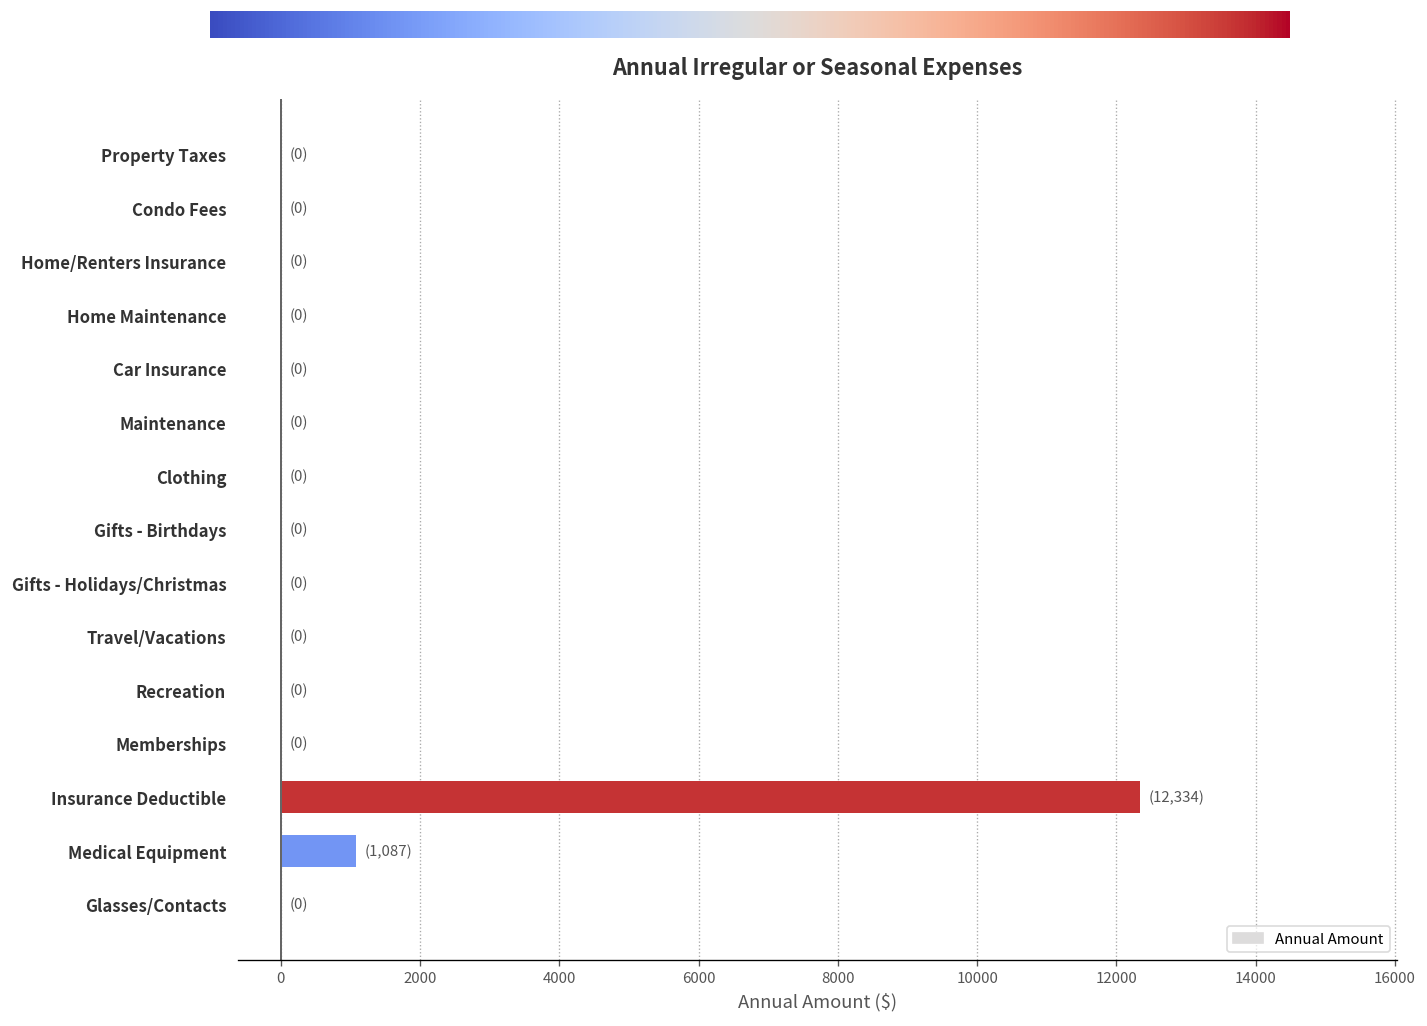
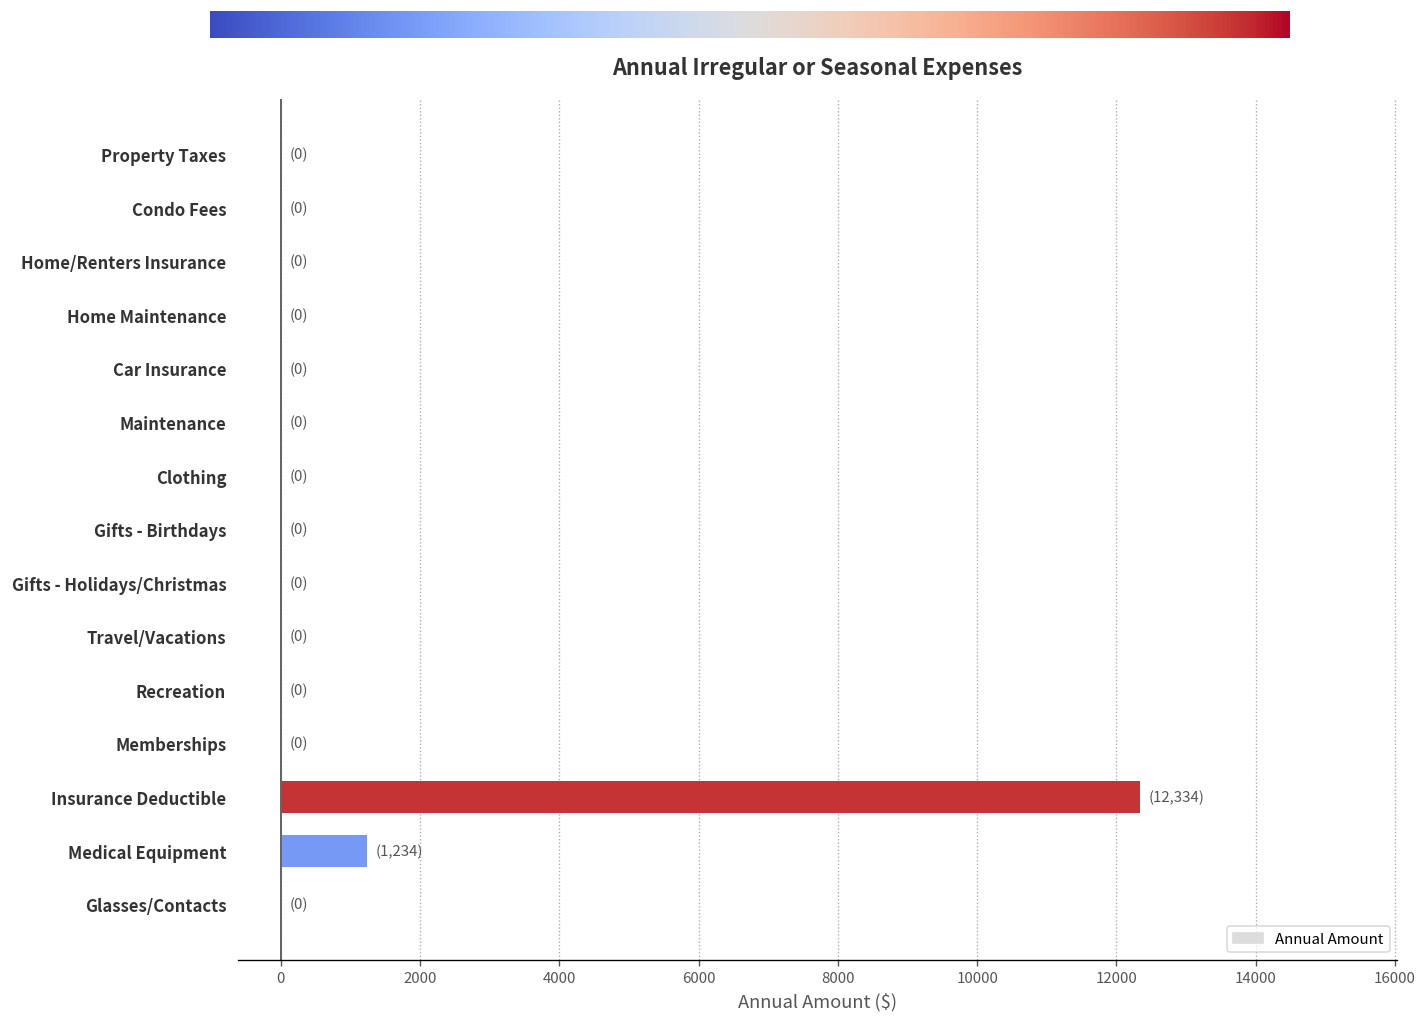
Medical Equipment: (1,087) -> (1,234)
